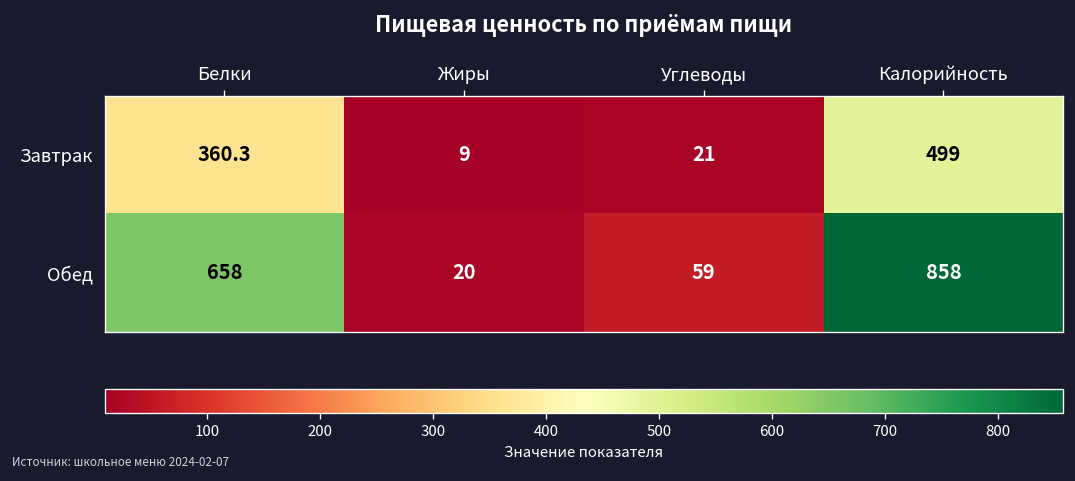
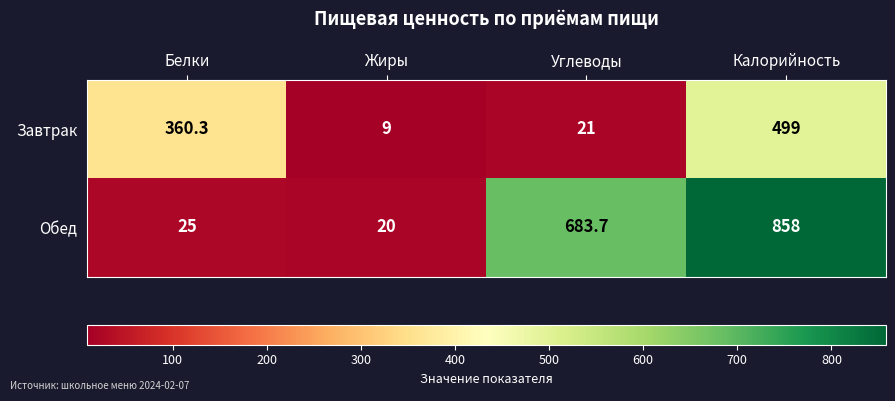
Обед, Белки: 658 -> 25
Обед, Углеводы: 59 -> 683.7
